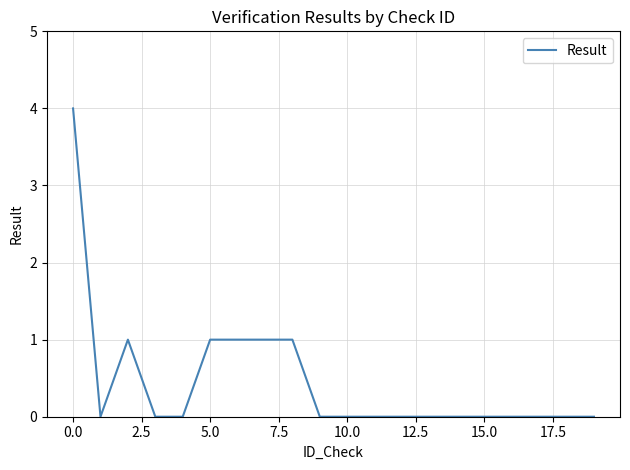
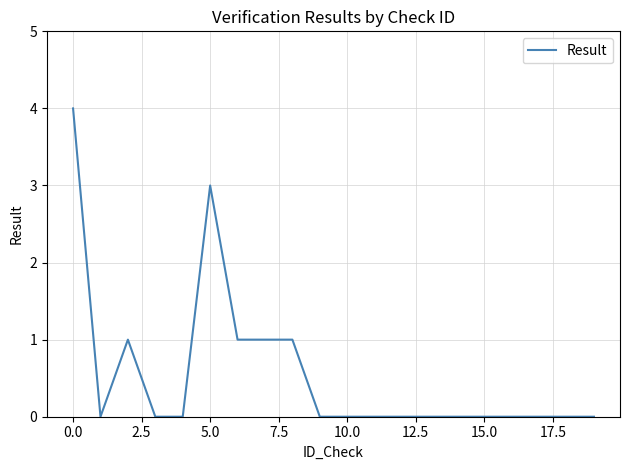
5.0: 1 -> 3
